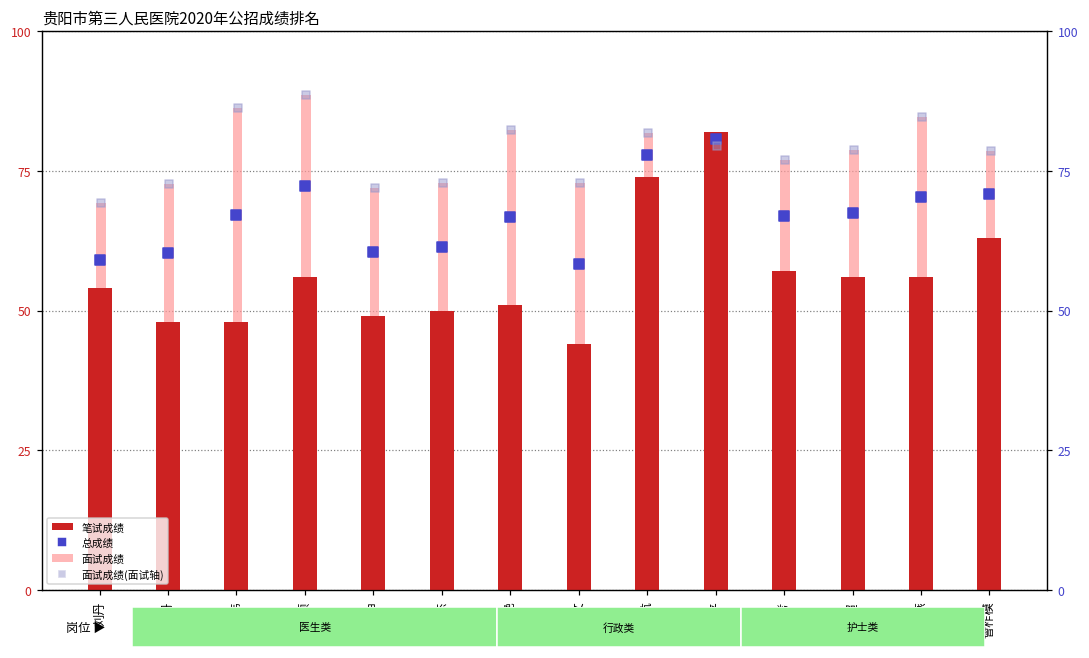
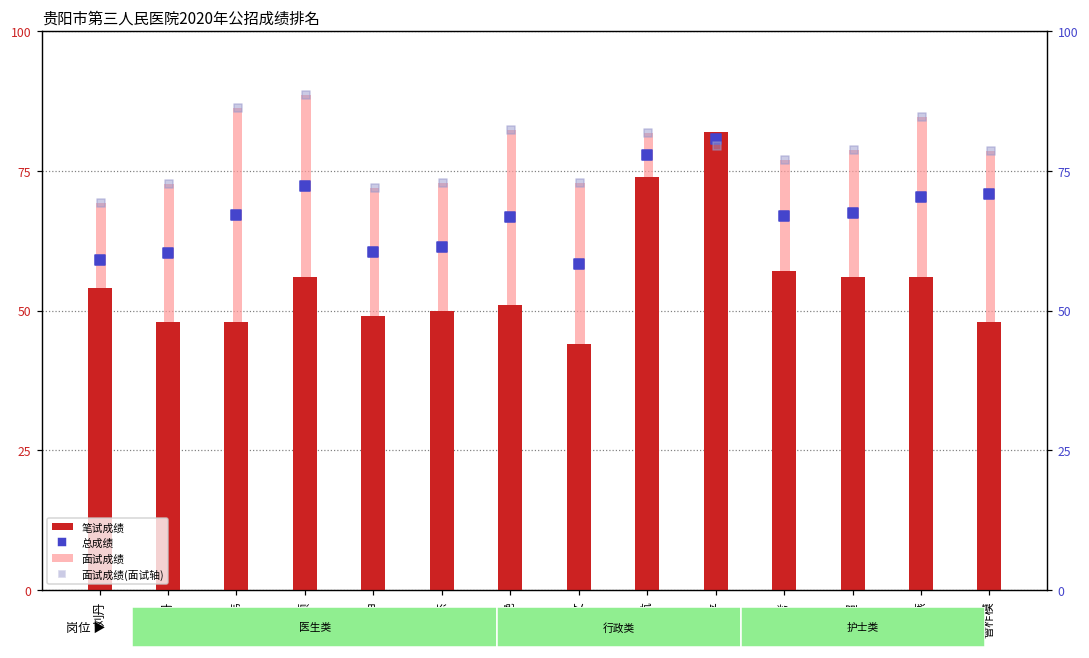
笔试成绩, 曾柞模: 63 -> 48
